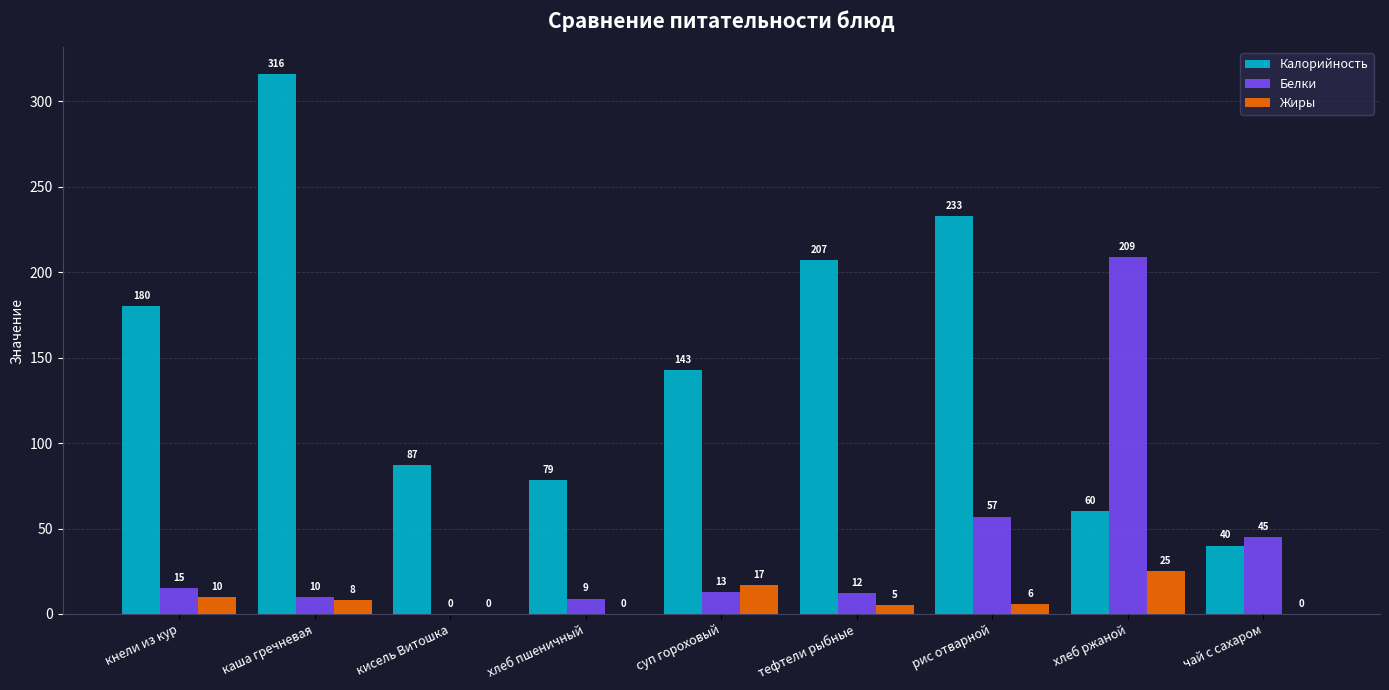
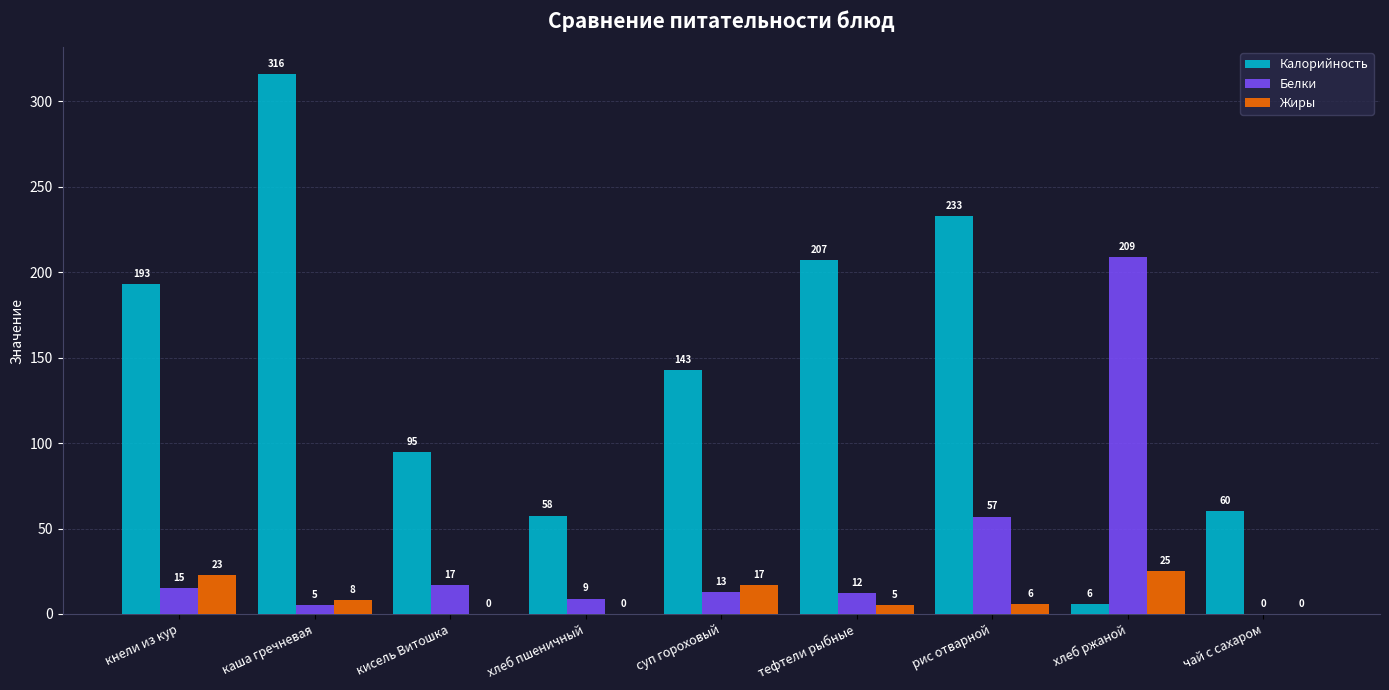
Калорийность, кнели из кур: 180 -> 193
Жиры, кнели из кур: 10 -> 23
Белки, каша гречневая: 10 -> 5
Калорийность, кисель Витошка: 87 -> 95
Белки, кисель Витошка: 0 -> 17
Калорийность, хлеб пшеничный: 79 -> 58
Калорийность, хлеб ржаной: 60 -> 6
Калорийность, чай с сахаром: 40 -> 60
Белки, чай с сахаром: 45 -> 0
